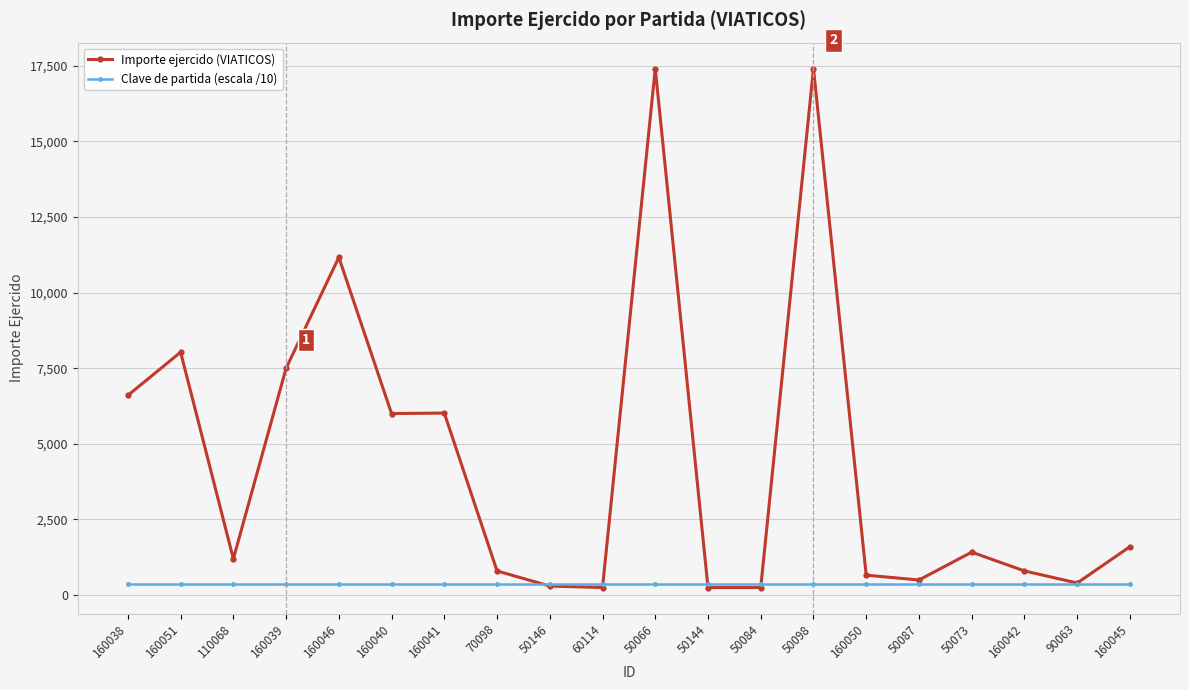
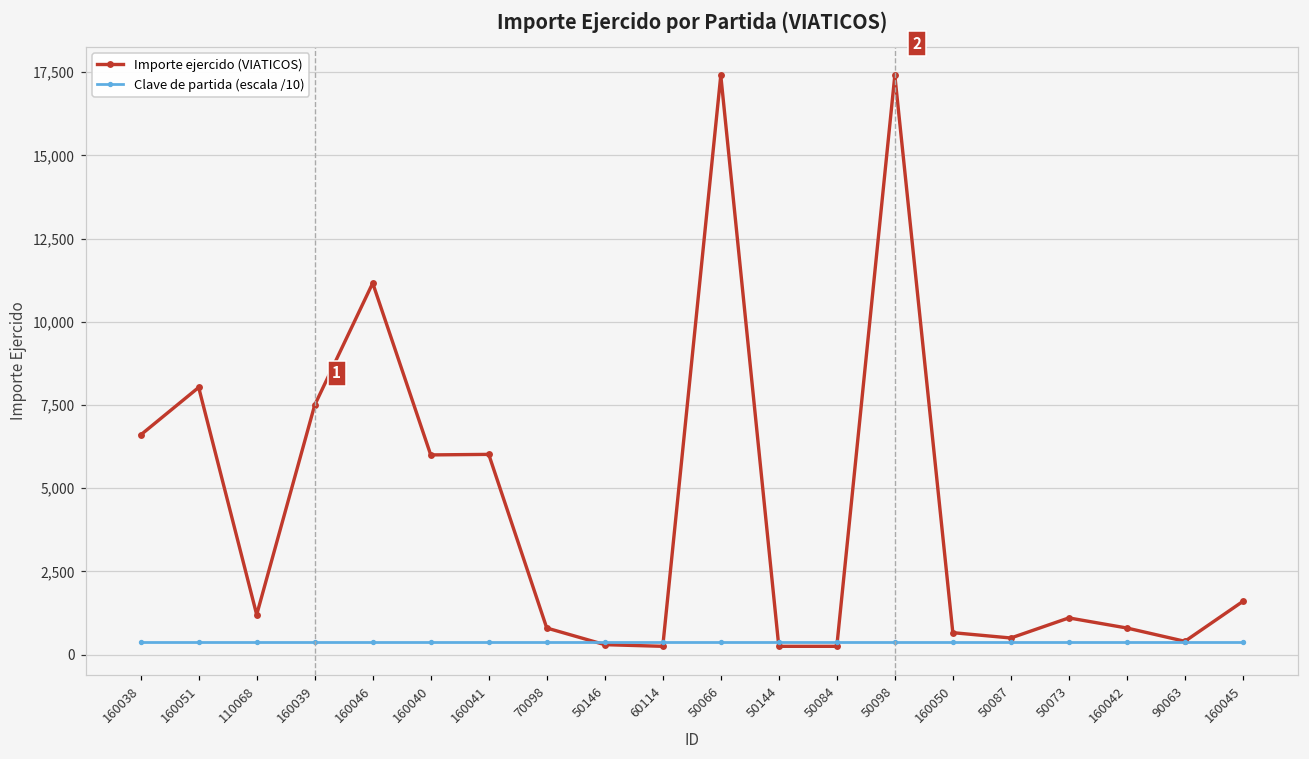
Importe ejercido (VIATICOS), 50073: 1,400 -> 1,100
